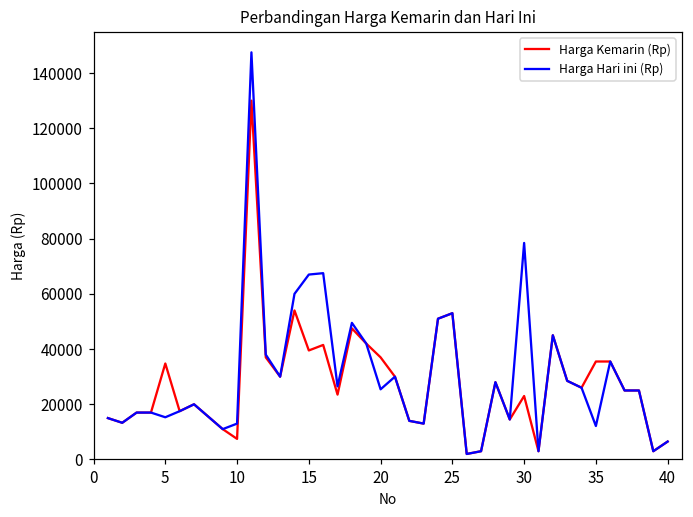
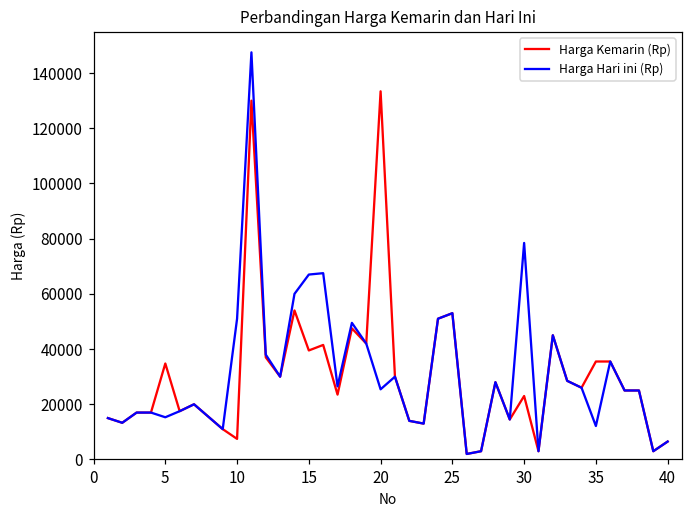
Harga Hari ini (Rp), 10: 13000 -> 51000
Harga Kemarin (Rp), 20: 37000 -> 133000
